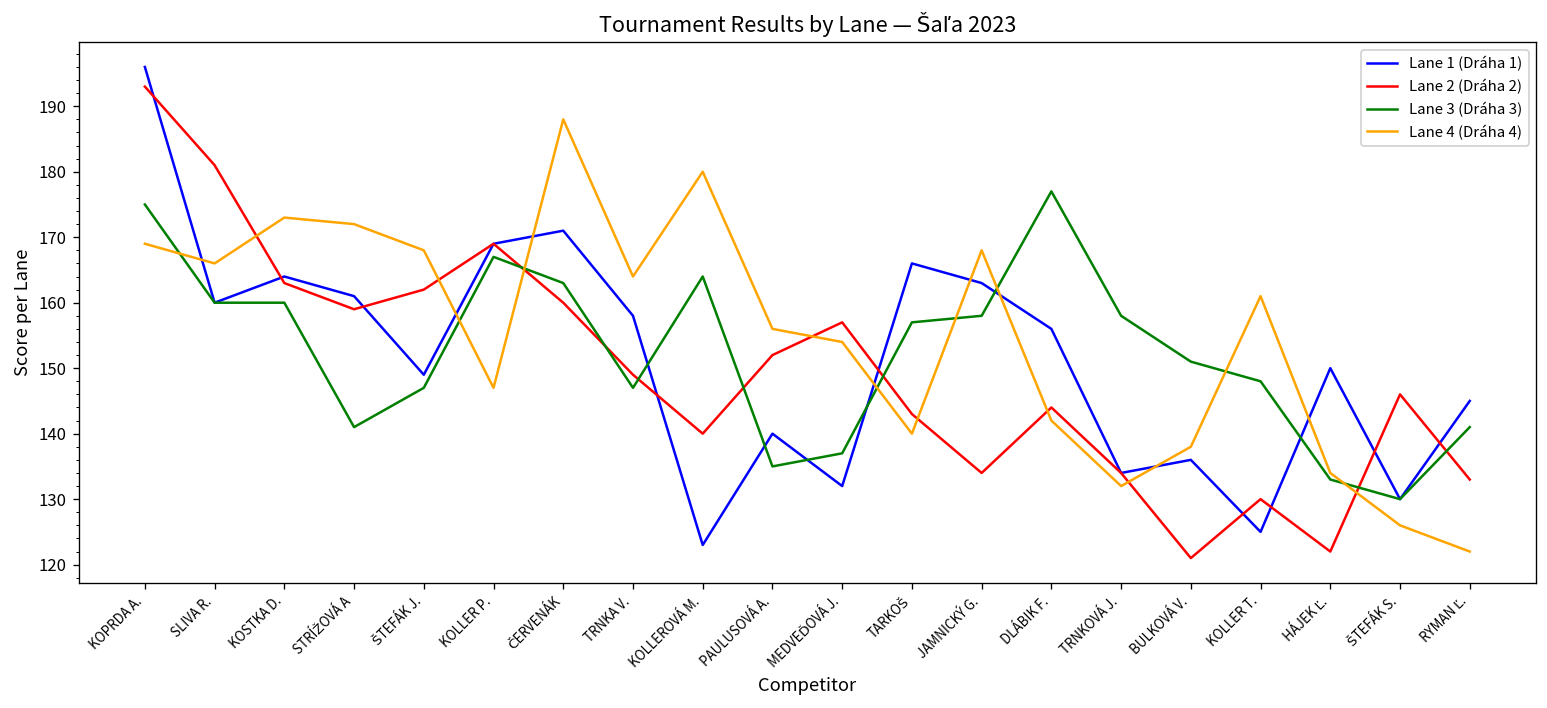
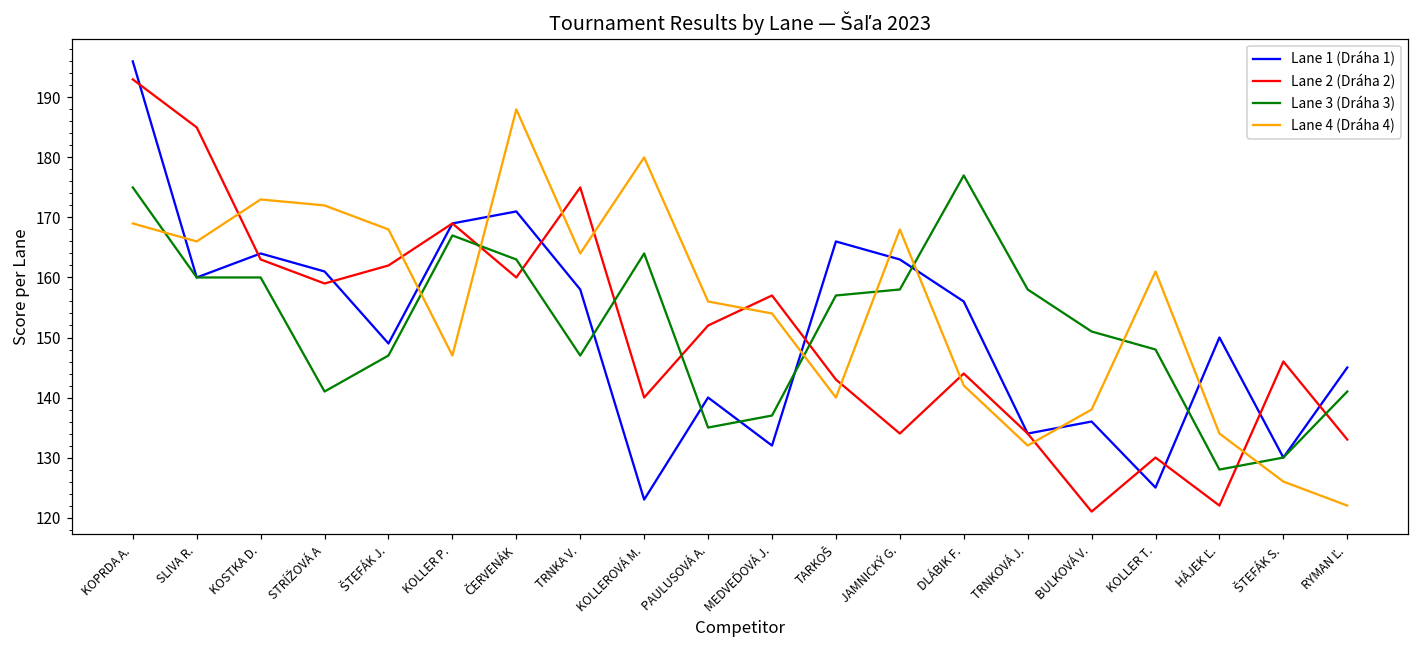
Lane 2 (Dráha 2), SLIVA R.: 181 -> 185
Lane 2 (Dráha 2), TRNKA V.: 149 -> 175
Lane 3 (Dráha 3), HÁJEK Ľ.: 133 -> 128
